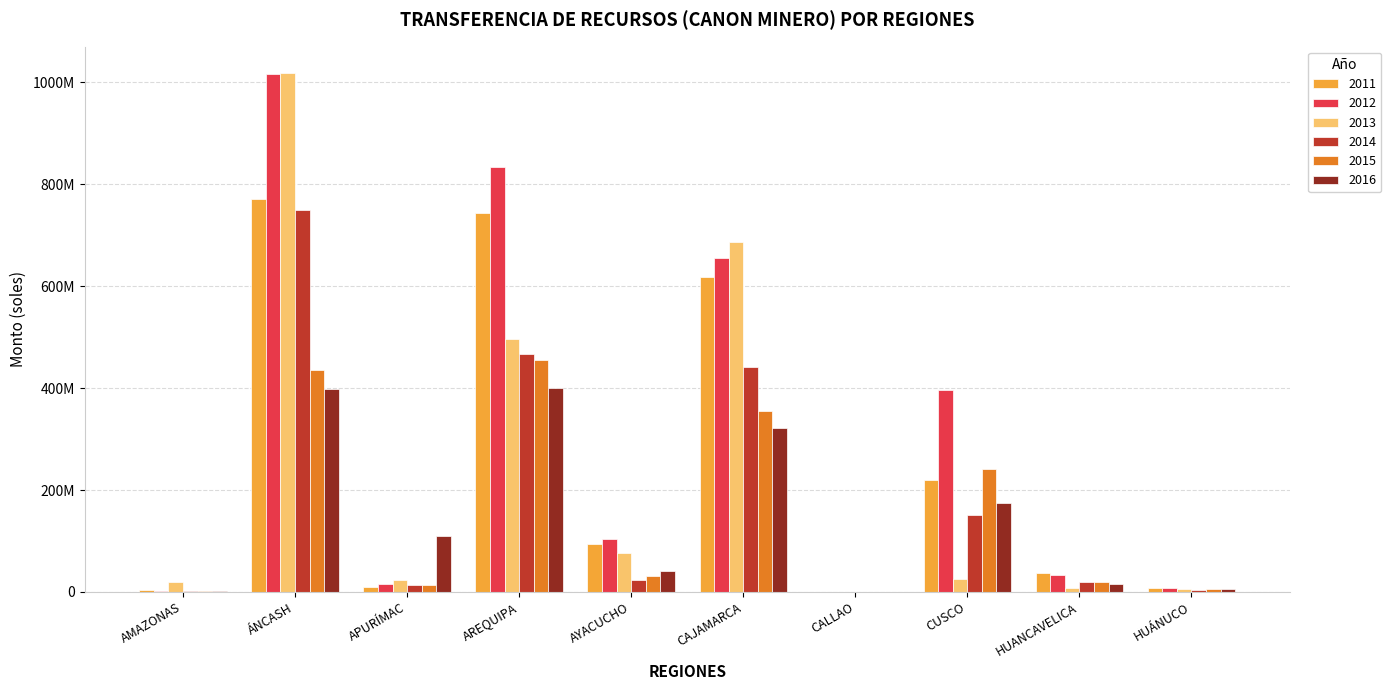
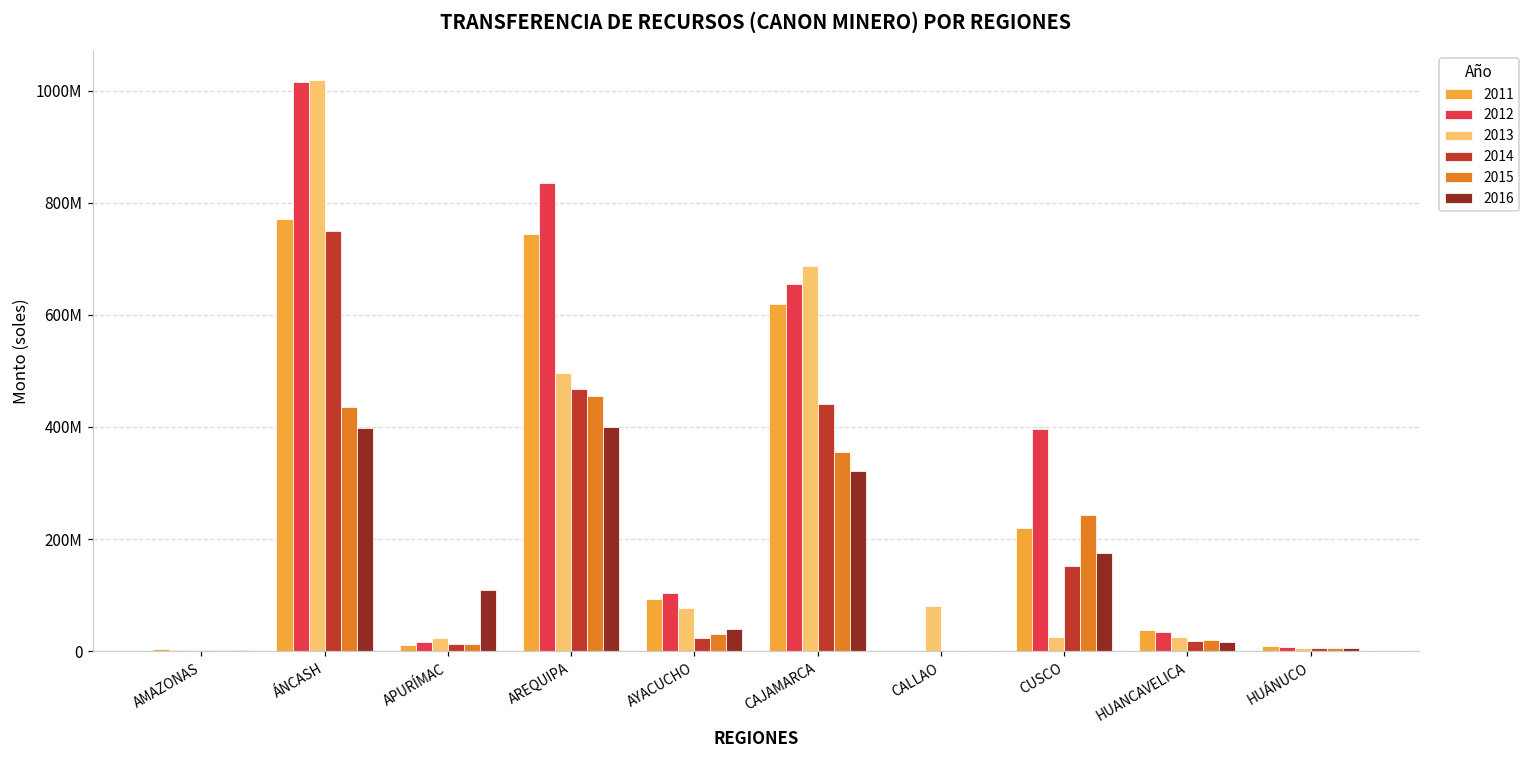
2013, AMAZONAS: 20000000 -> 0
2013, CALLAO: 0 -> 80000000
2013, HUANCAVELICA: 10000000 -> 20000000
